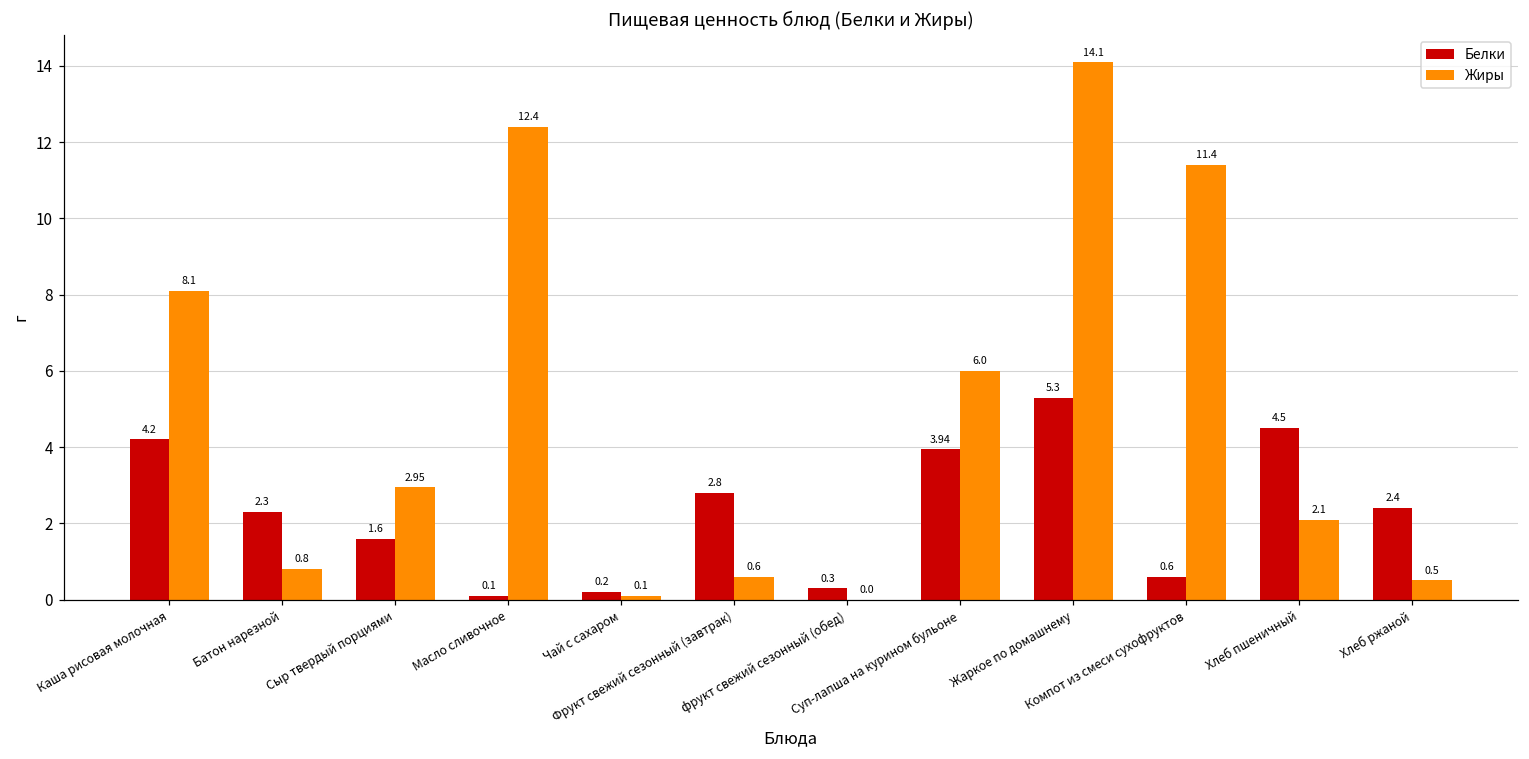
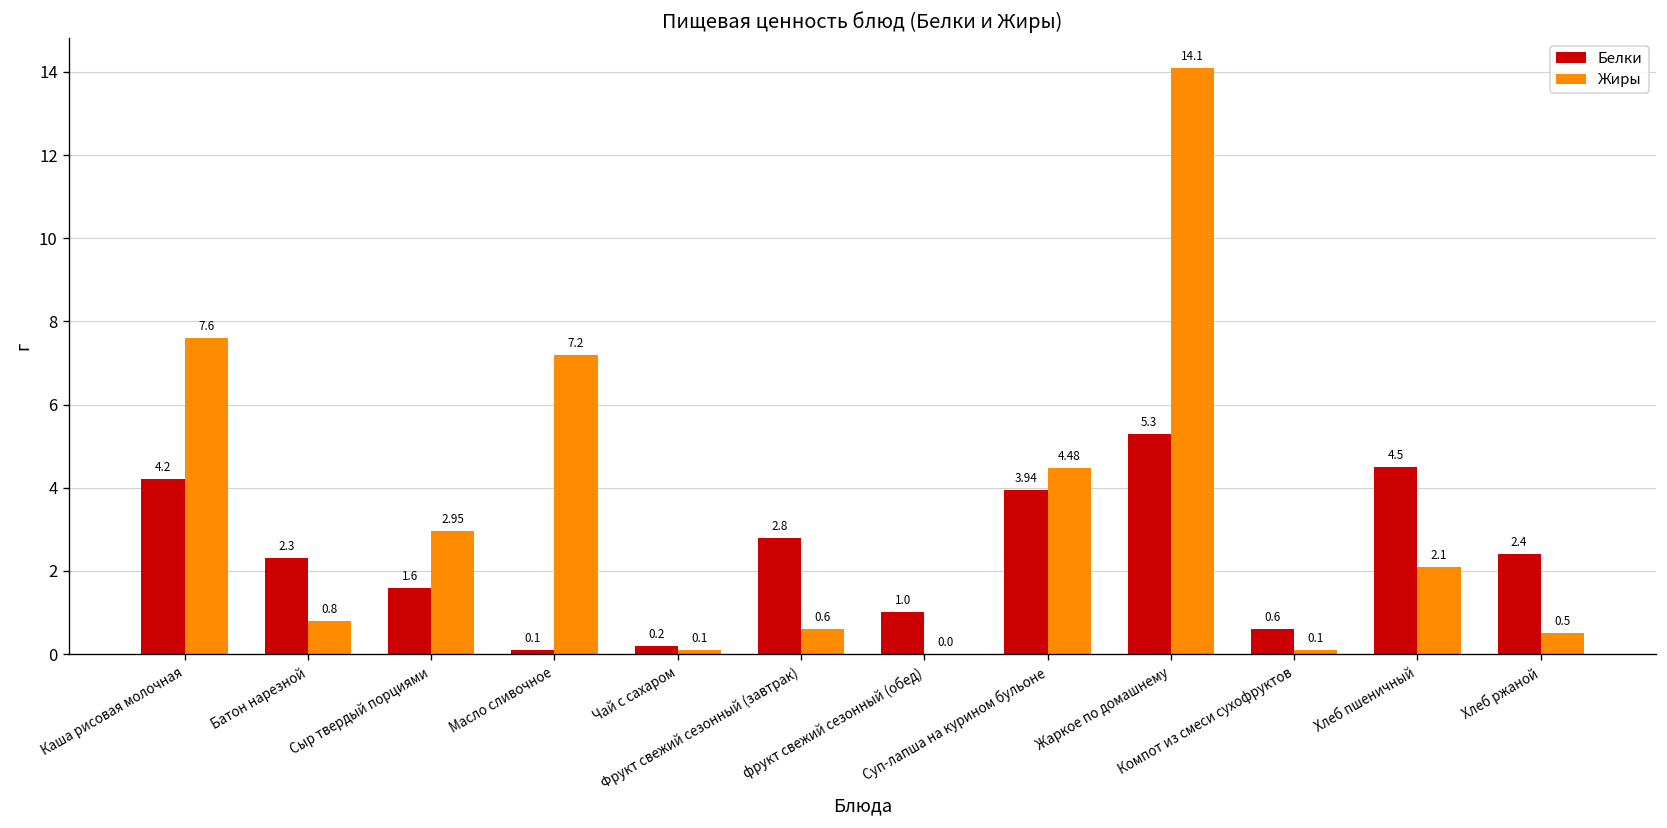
Жиры, Каша рисовая молочная: 8.1 -> 7.6
Жиры, Масло сливочное: 12.4 -> 7.2
Белки, фрукт свежий сезонный (обед): 0.3 -> 1.0
Жиры, Суп-лапша на курином бульоне: 6.0 -> 4.48
Жиры, Компот из смеси сухофруктов: 11.4 -> 0.1
